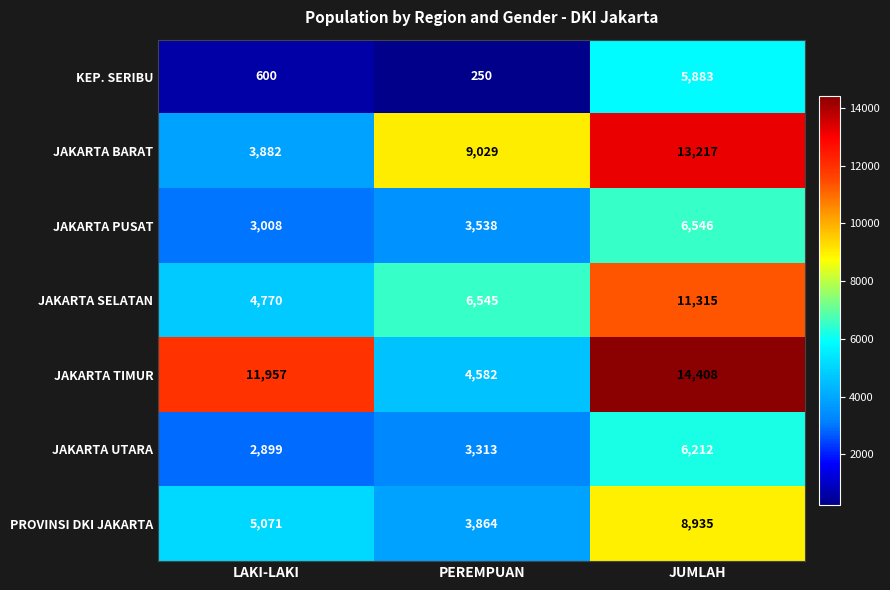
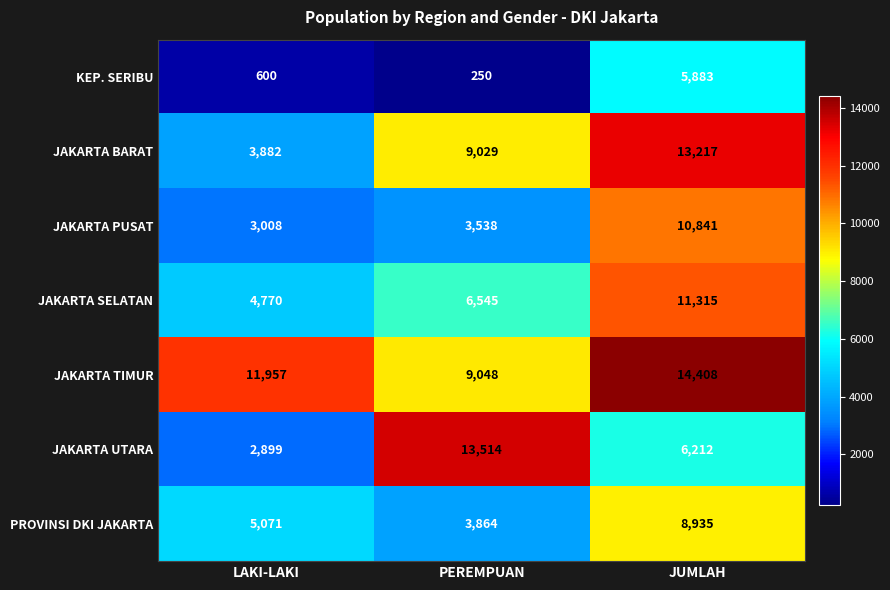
JAKARTA PUSAT, JUMLAH: 6,546 -> 10,841
JAKARTA TIMUR, PEREMPUAN: 4,582 -> 9,048
JAKARTA UTARA, PEREMPUAN: 3,313 -> 13,514
